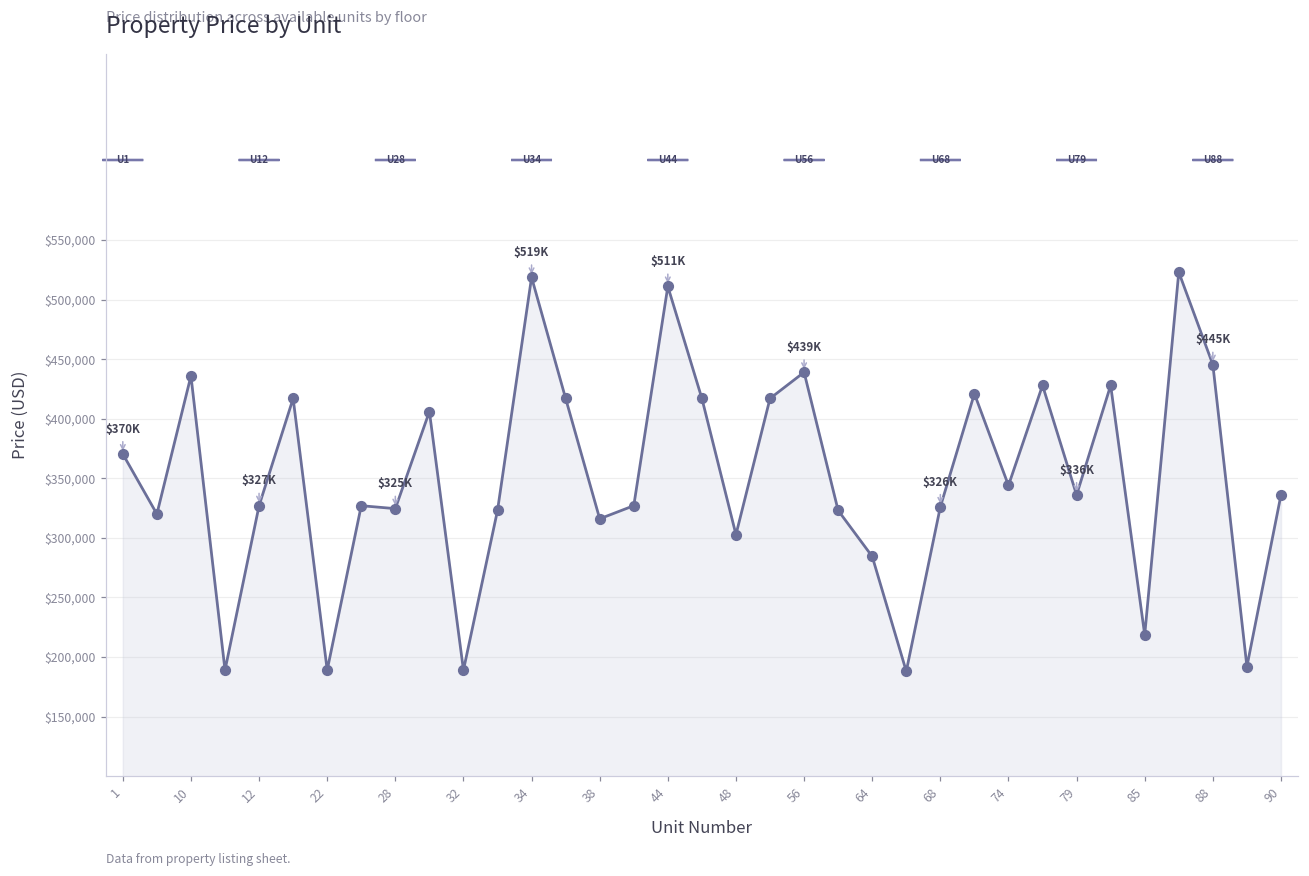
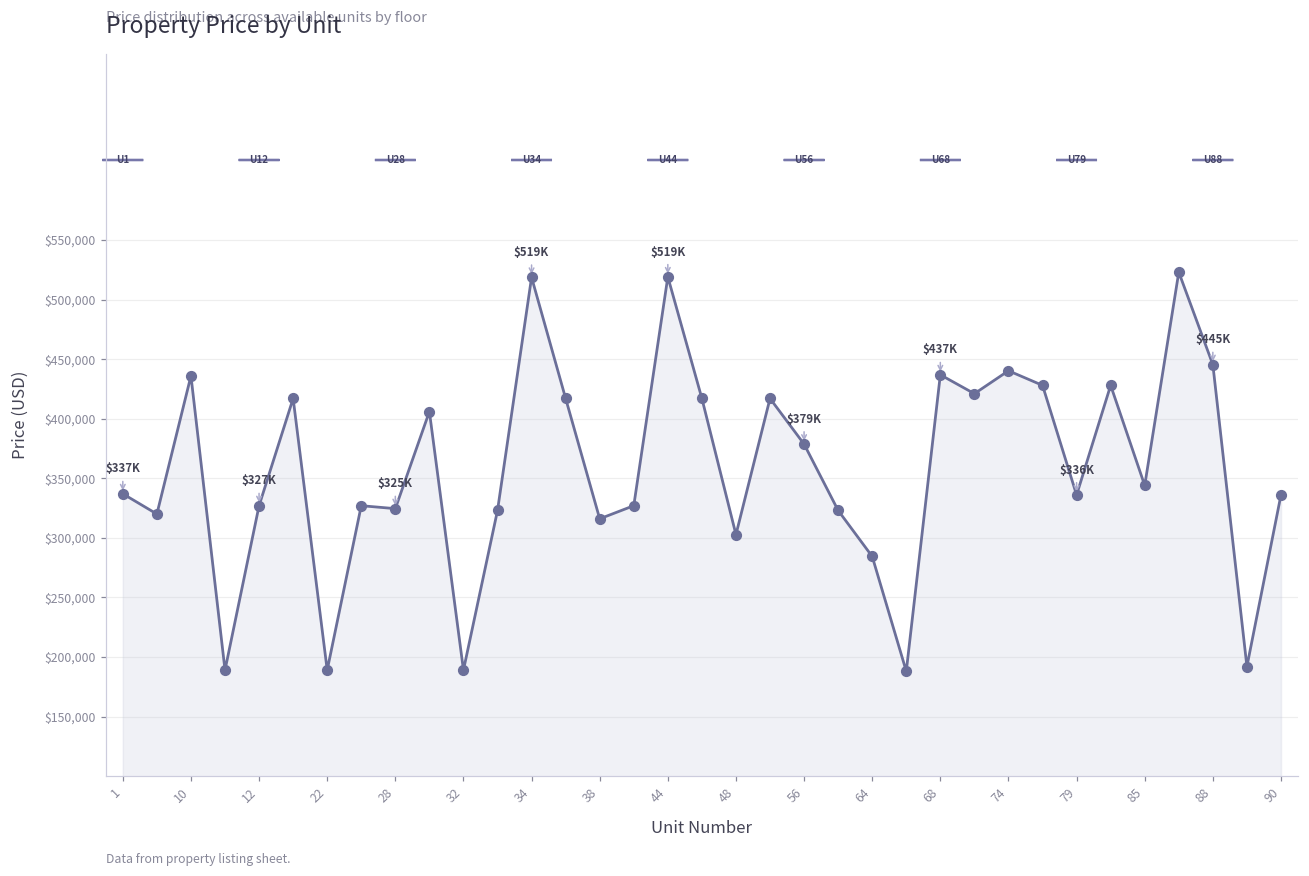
1: $370K -> $337K
44: $511K -> $519K
56: $439K -> $379K
68: $326K -> $437K
74: $344,000 -> $440,000
85: $219,000 -> $344,000
